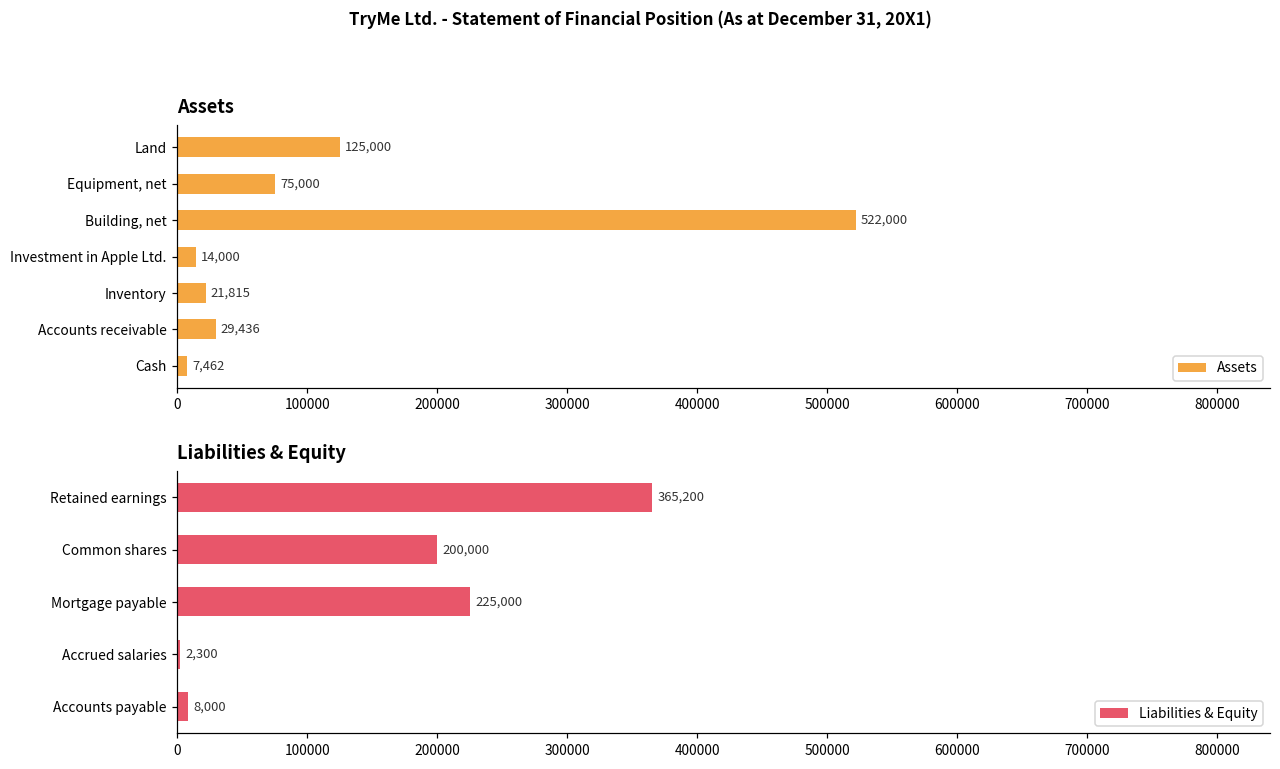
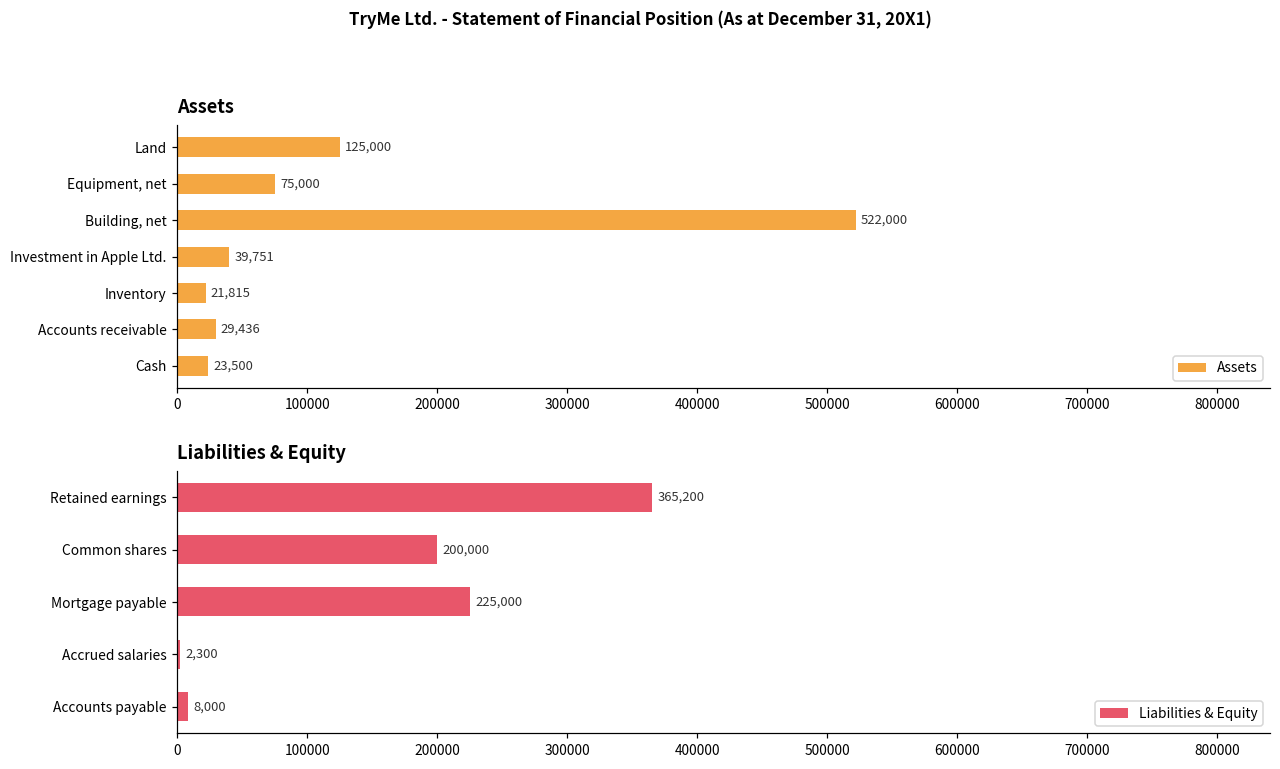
Assets, Investment in Apple Ltd.: 14,000 -> 39,751
Assets, Cash: 7,462 -> 23,500
